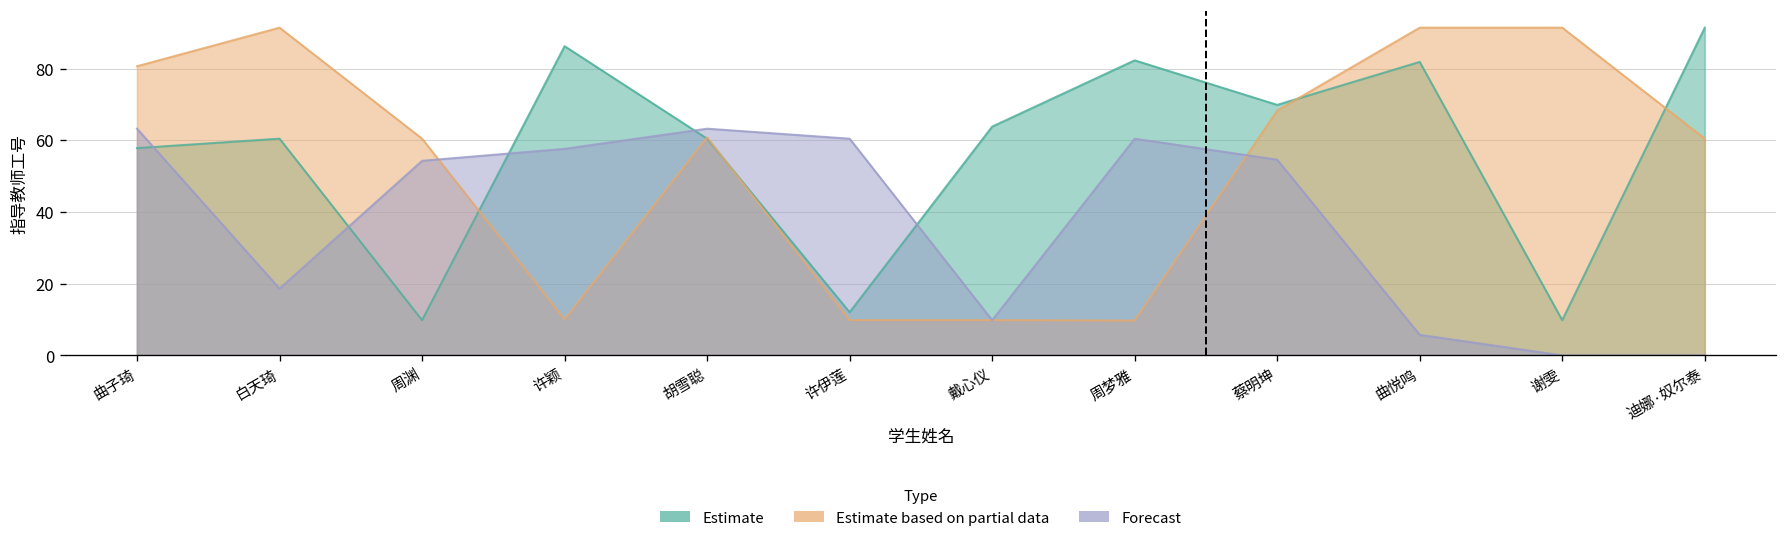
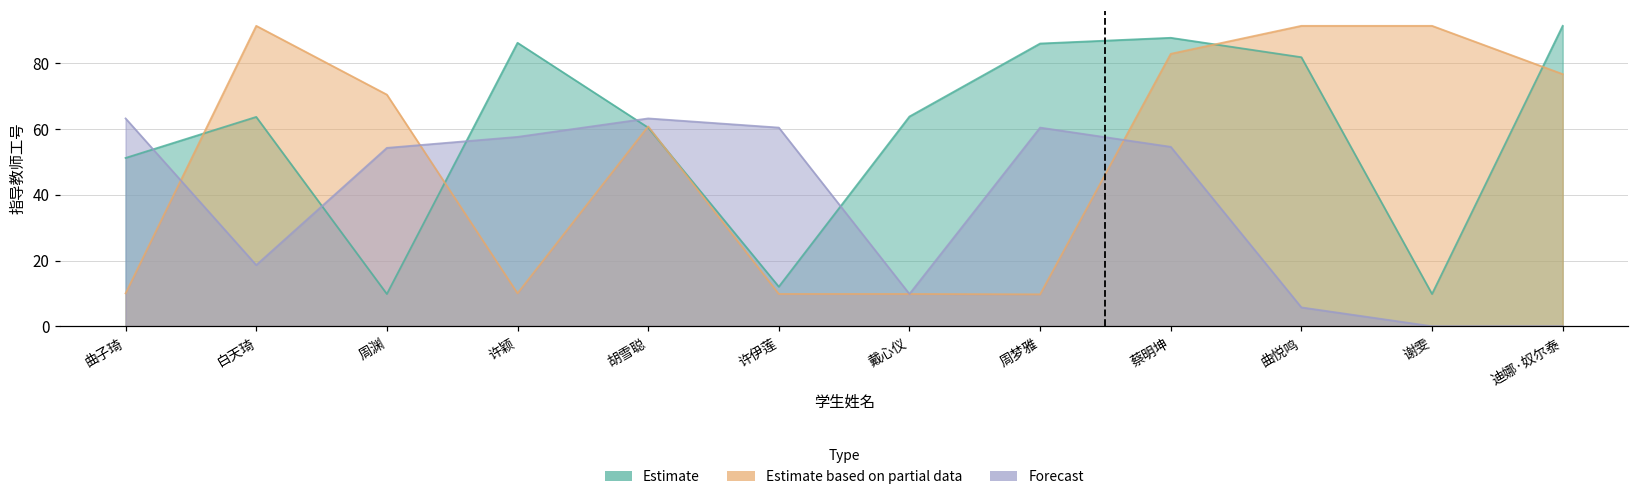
Estimate, 曲子琦: 58 -> 51
Estimate based on partial data, 曲子琦: 81 -> 10
Estimate, 白天琦: 60 -> 64
Estimate based on partial data, 周渊: 60 -> 70
Estimate, 周梦雅: 82 -> 86
Estimate, 蔡明坤: 70 -> 88
Estimate based on partial data, 蔡明坤: 68 -> 83
Estimate based on partial data, 迪娜·奴尔泰: 60 -> 77
